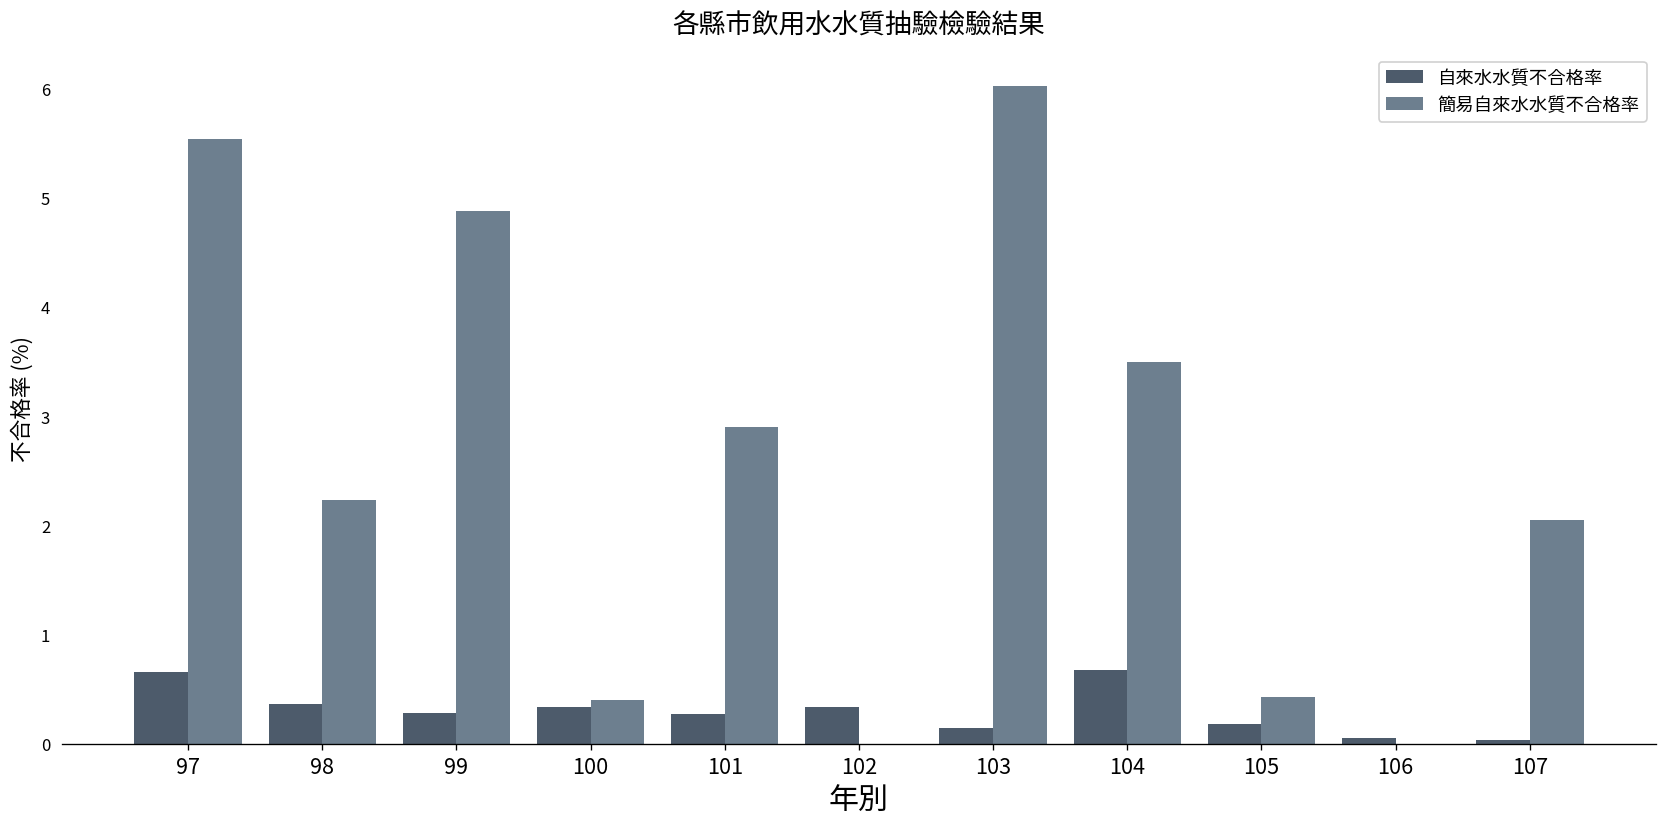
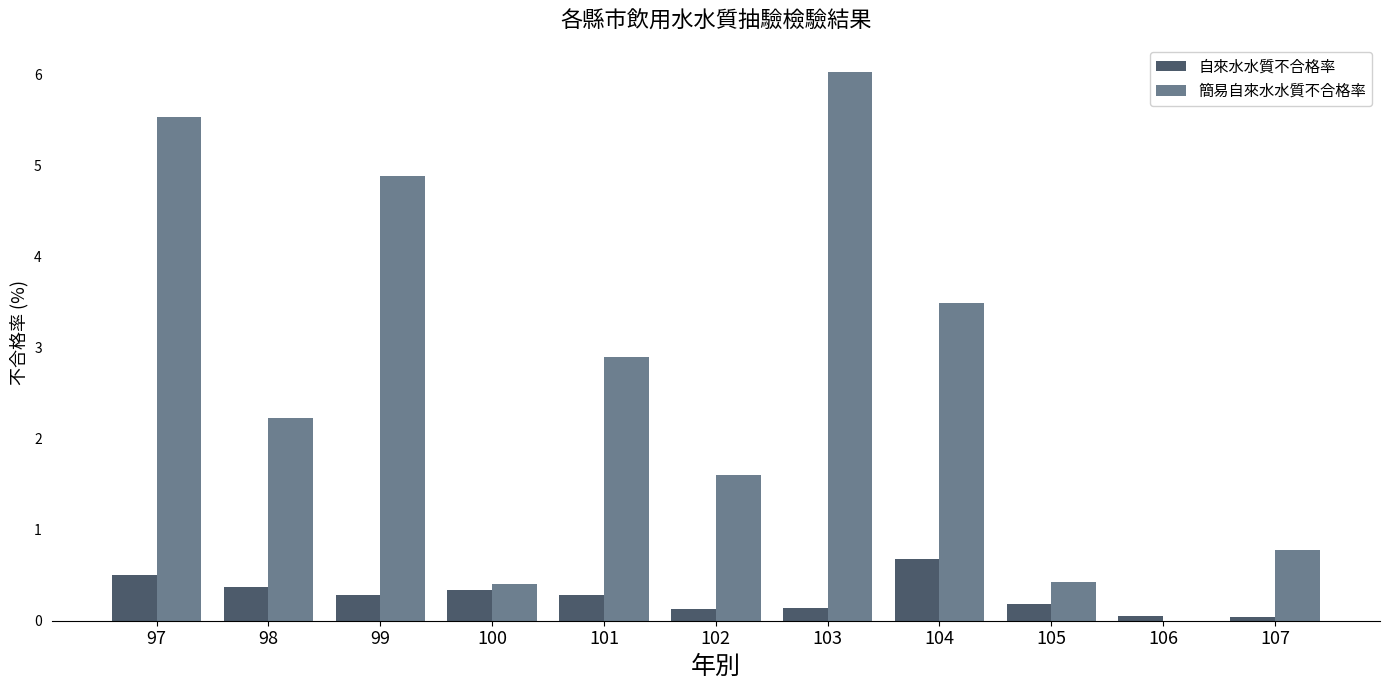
自來水水質不合格率, 97: 0.7 -> 0.5
自來水水質不合格率, 102: 0.3 -> 0.1
簡易自來水水質不合格率, 102: 0.0 -> 1.6
簡易自來水水質不合格率, 107: 2.1 -> 0.8
